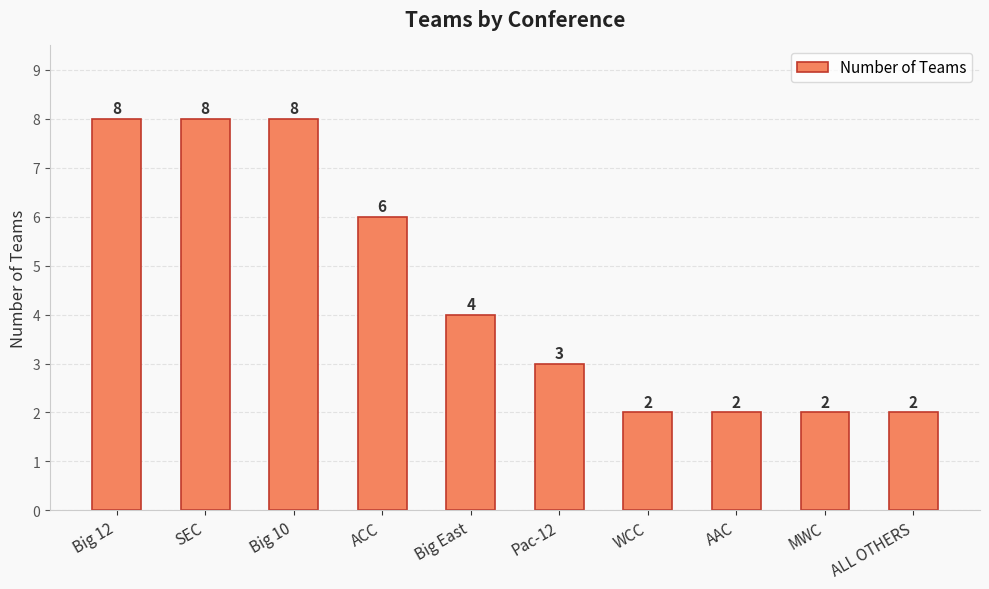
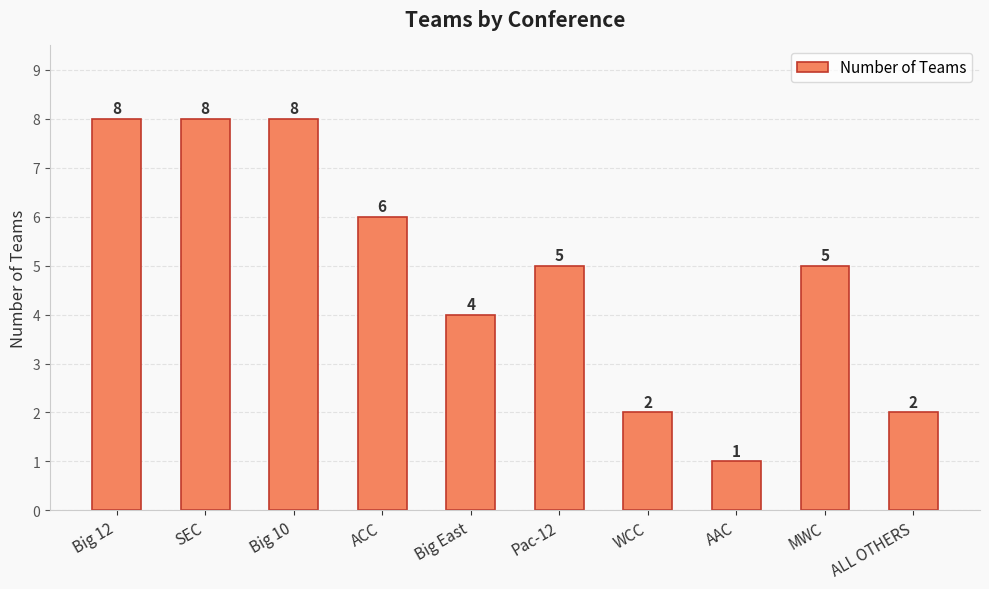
Pac-12: 3 -> 5
AAC: 2 -> 1
MWC: 2 -> 5
